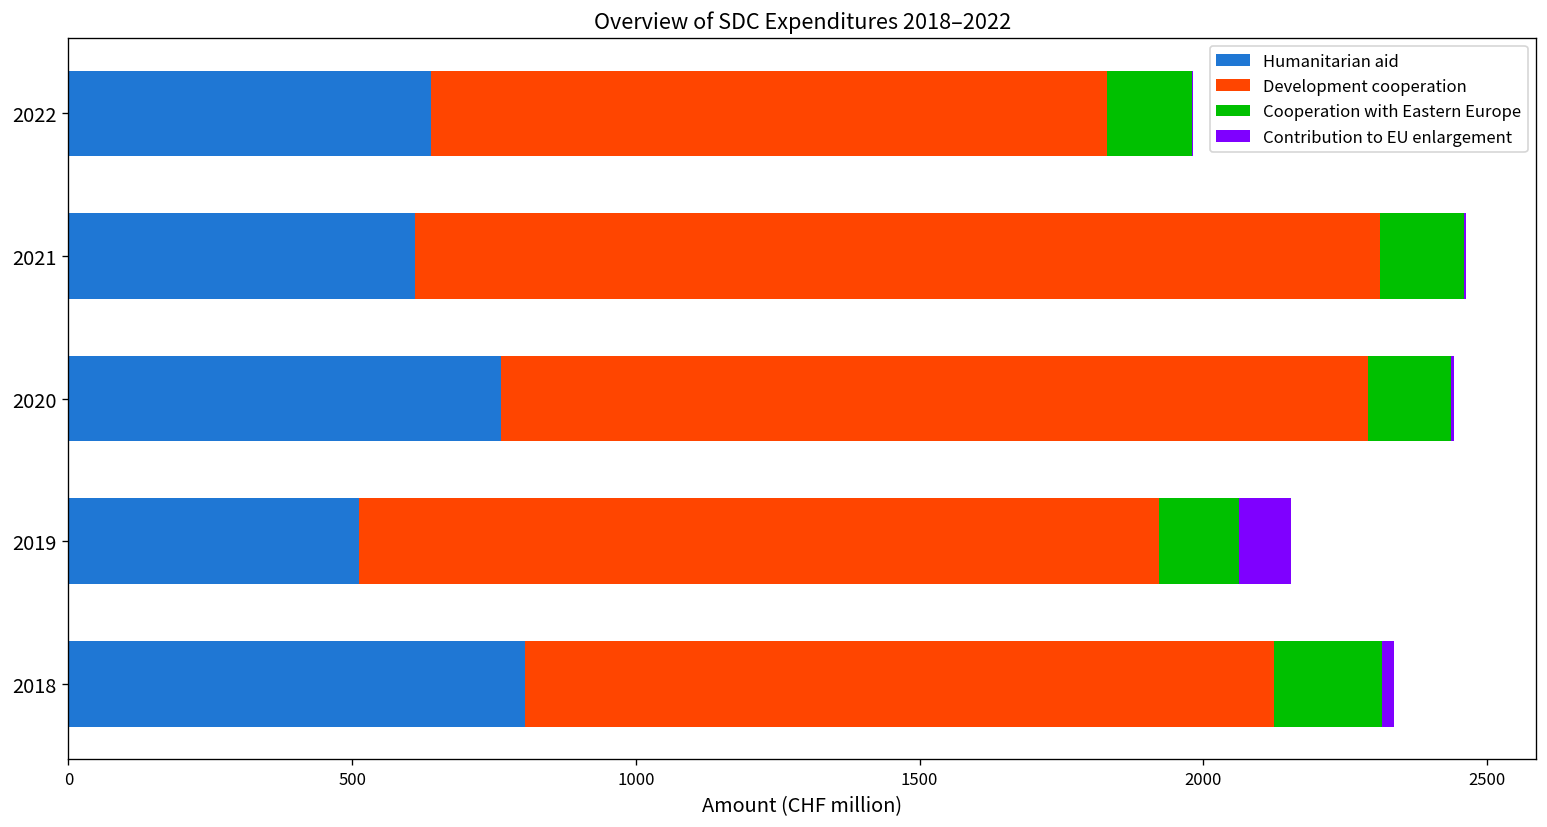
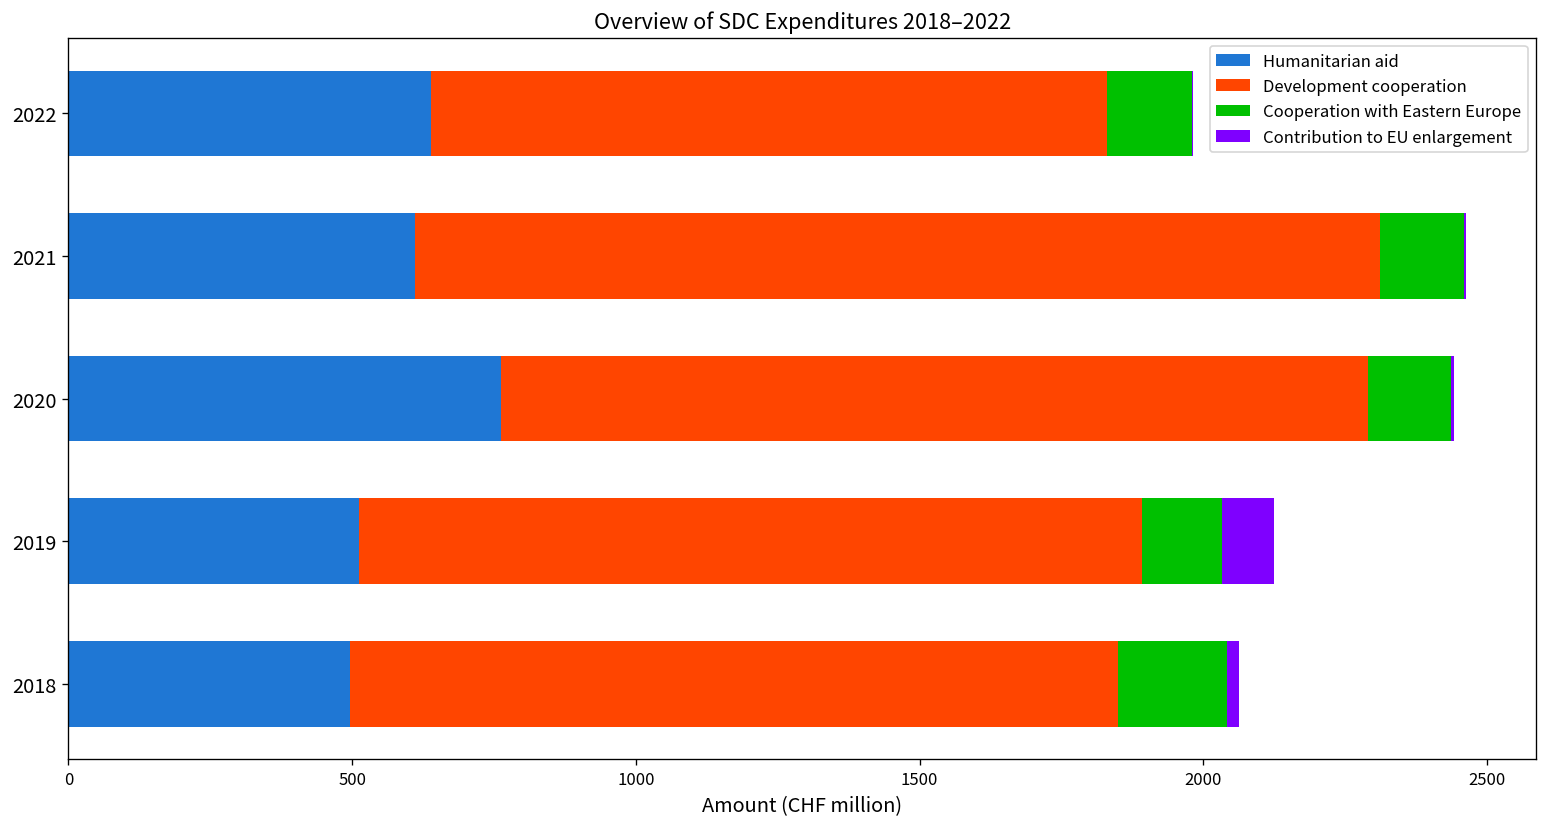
Development cooperation, 2019: 1410 -> 1380
Humanitarian aid, 2018: 810 -> 500
Development cooperation, 2018: 1320 -> 1350
